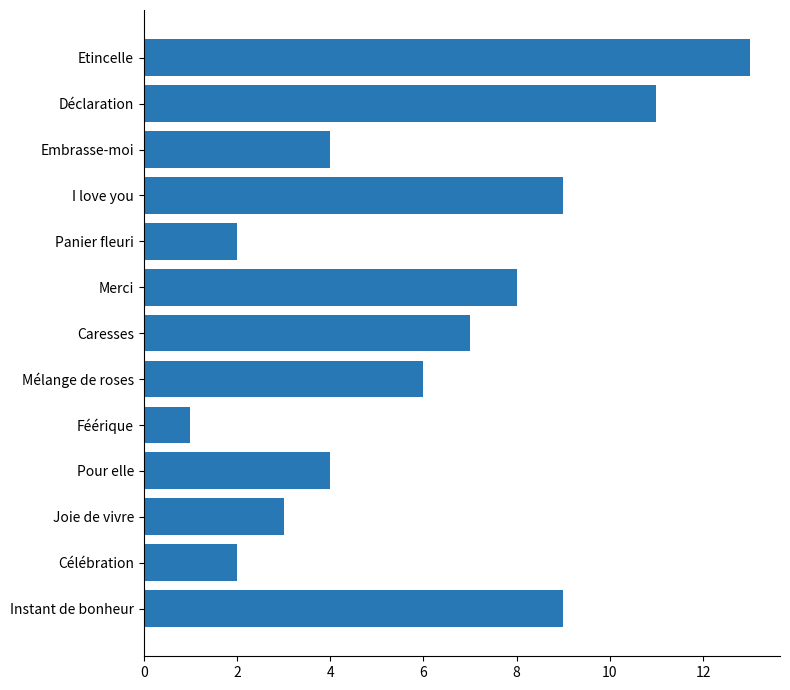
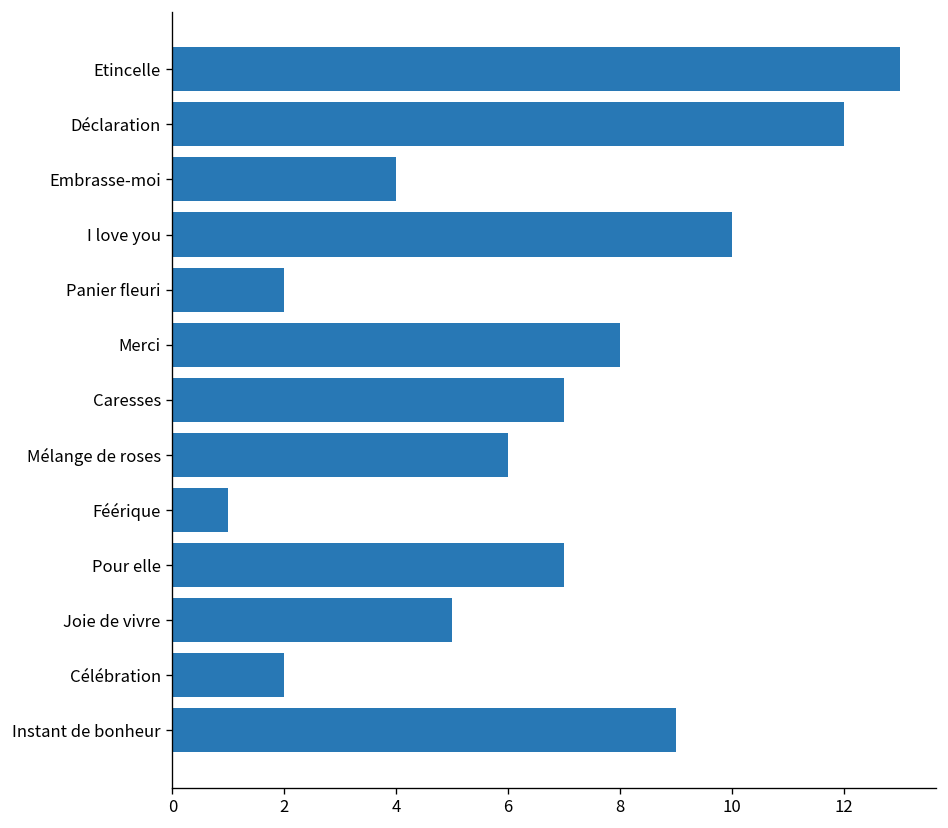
Déclaration: 11 -> 12
I love you: 9 -> 10
Pour elle: 4 -> 7
Joie de vivre: 3 -> 5
